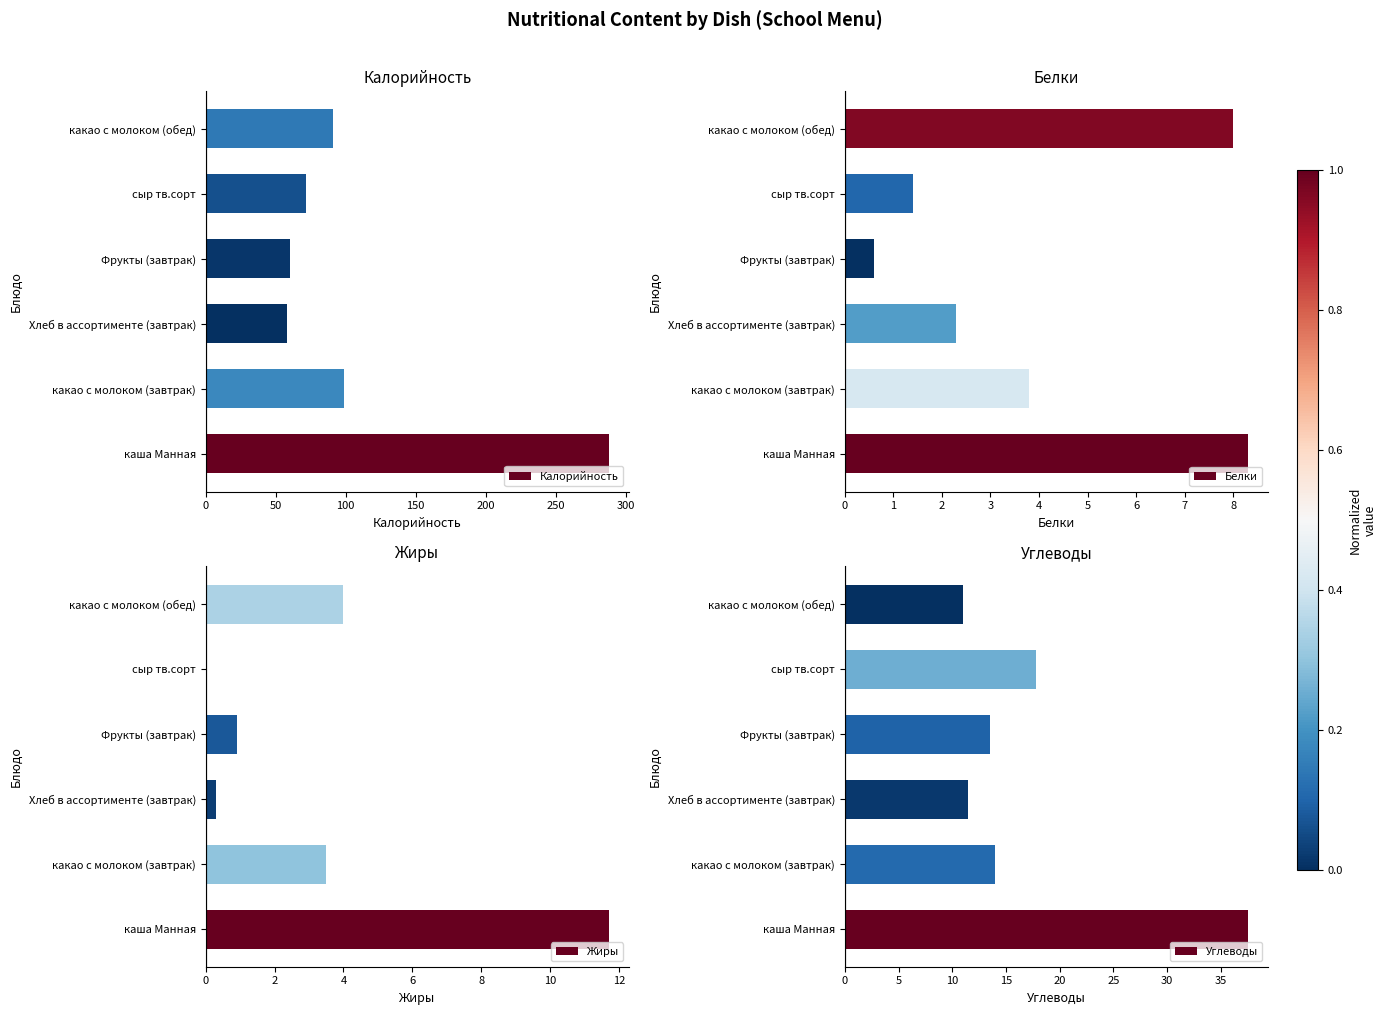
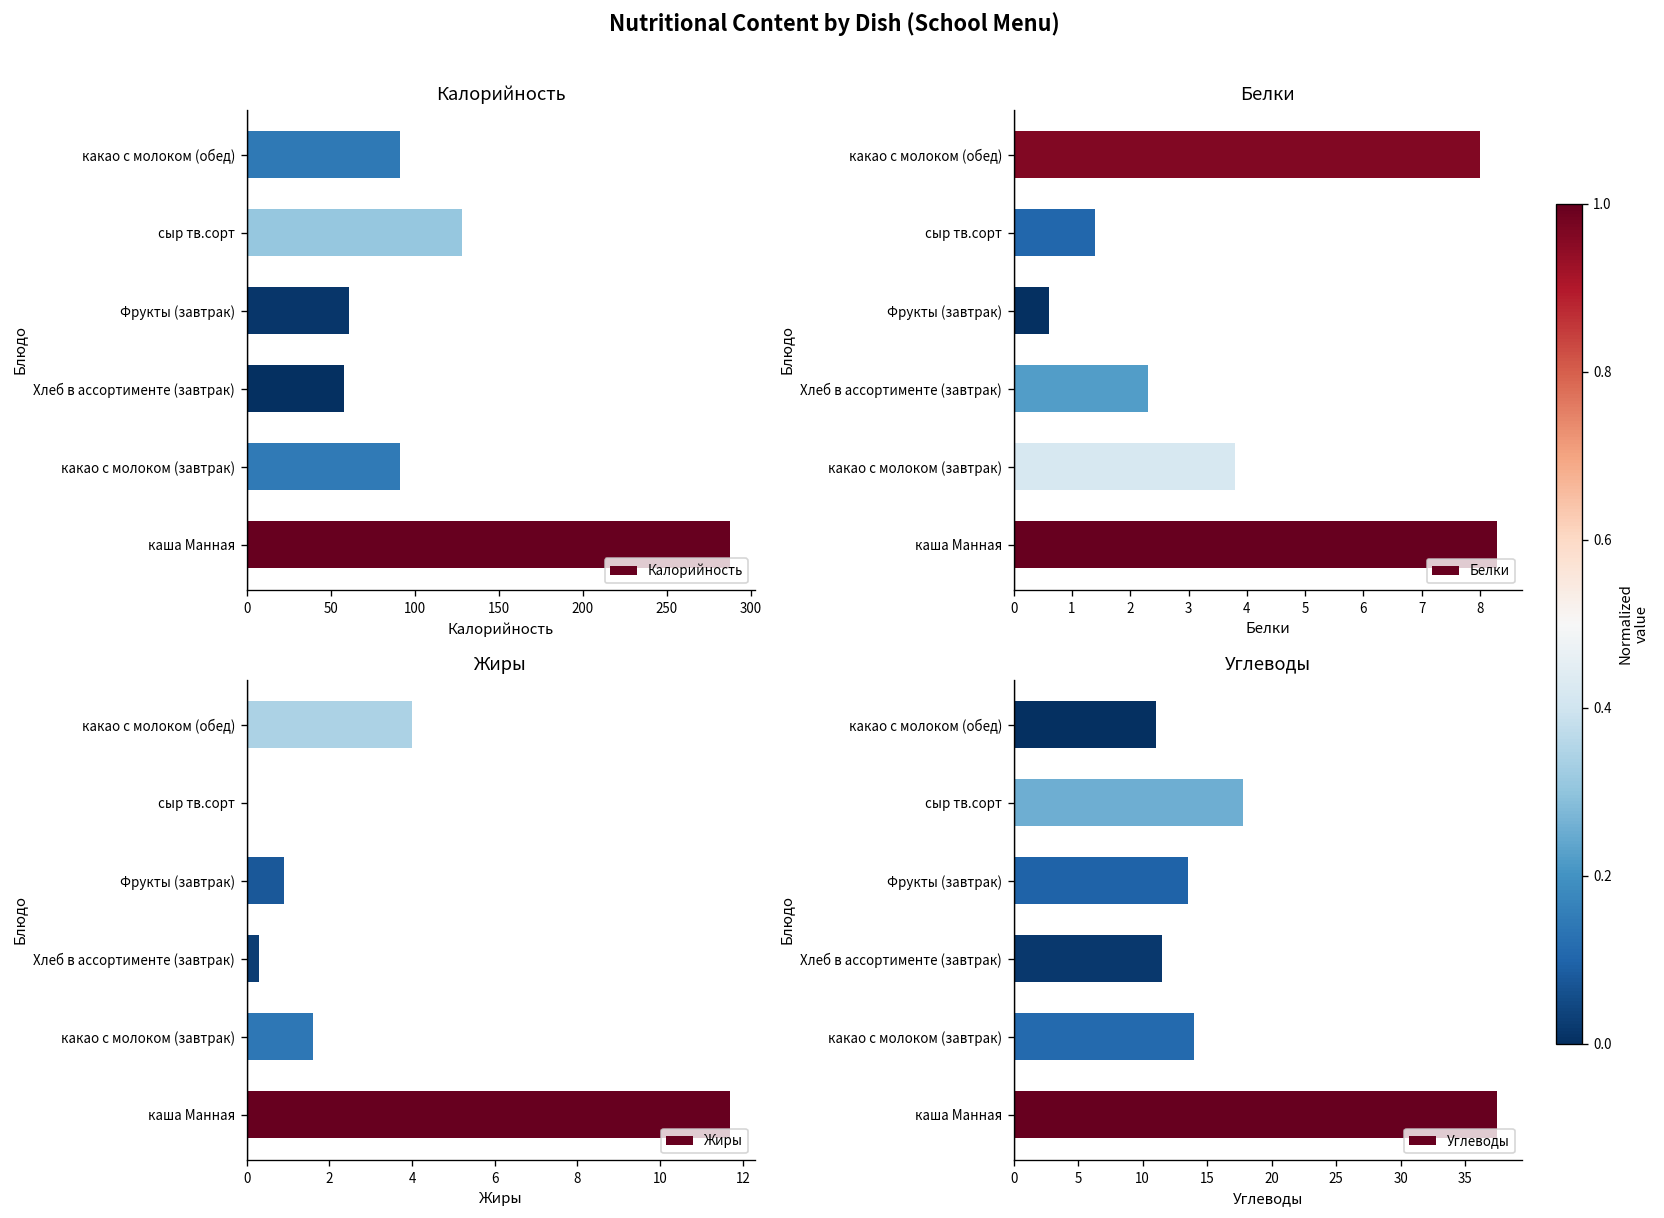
Калорийность, сыр тв.сорт: 72 -> 128
Калорийность, какао с молоком (завтрак): 99 -> 91
Жиры, какао с молоком (завтрак): 3.5 -> 1.6
